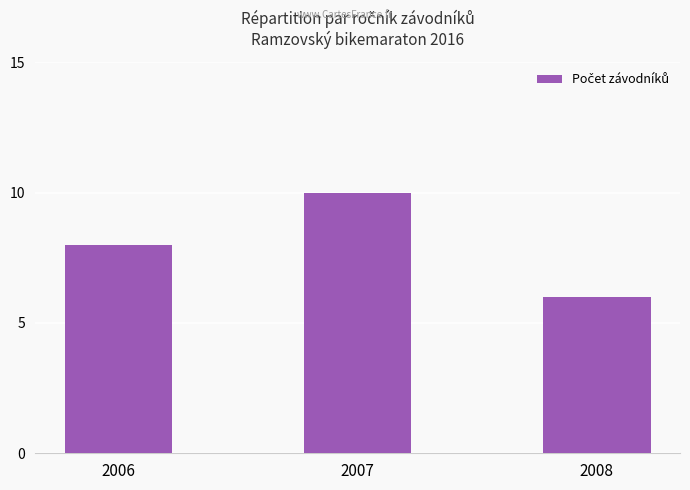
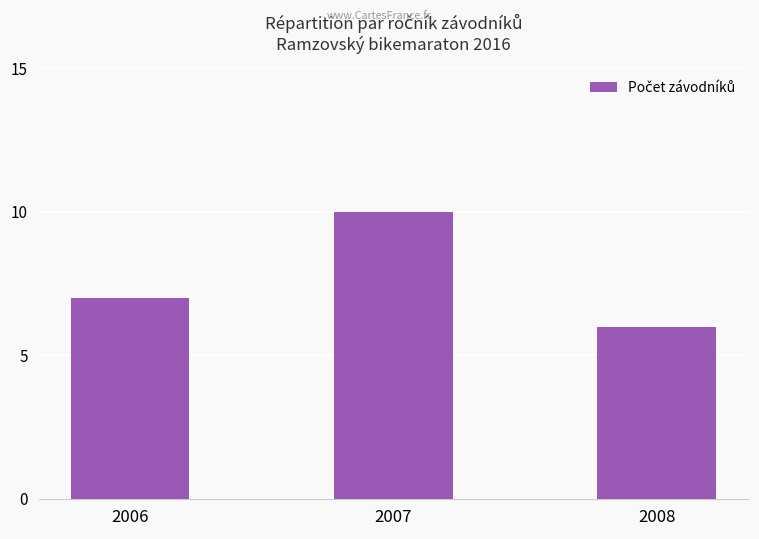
2006: 8 -> 7
